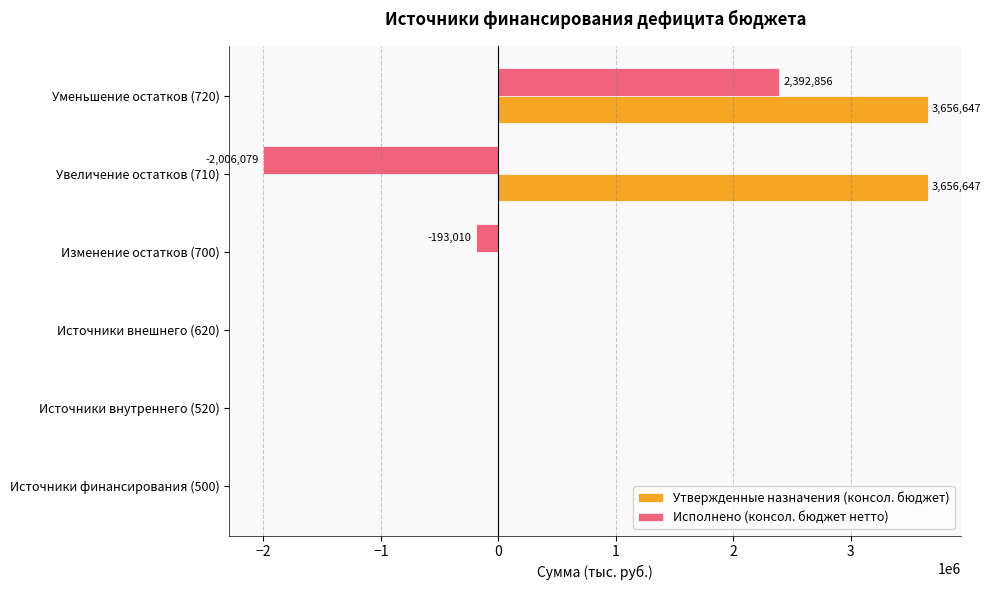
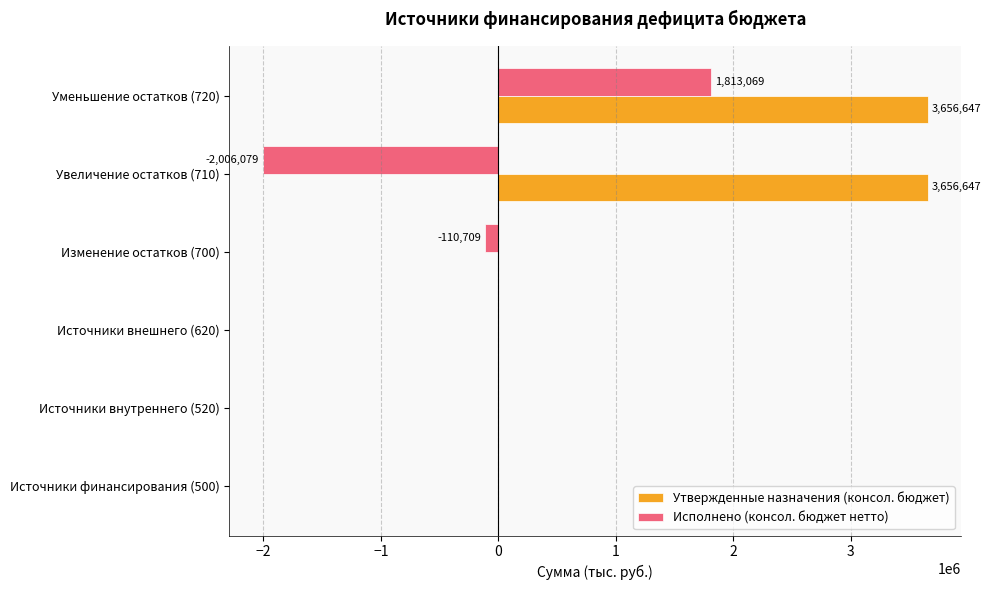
Исполнено (консол. бюджет нетто), Уменьшение остатков (720): 2,392,856 -> 1,813,069
Исполнено (консол. бюджет нетто), Изменение остатков (700): -193,010 -> -110,709
